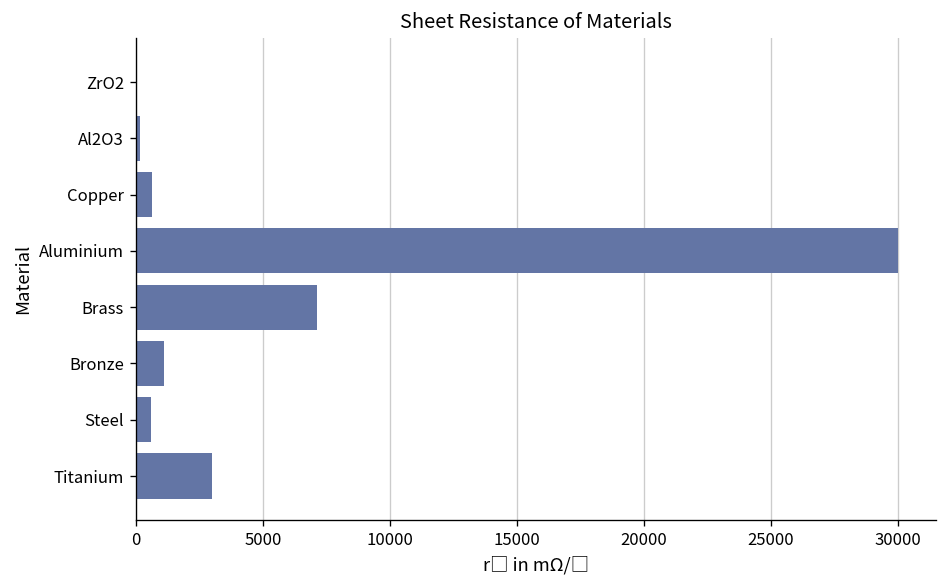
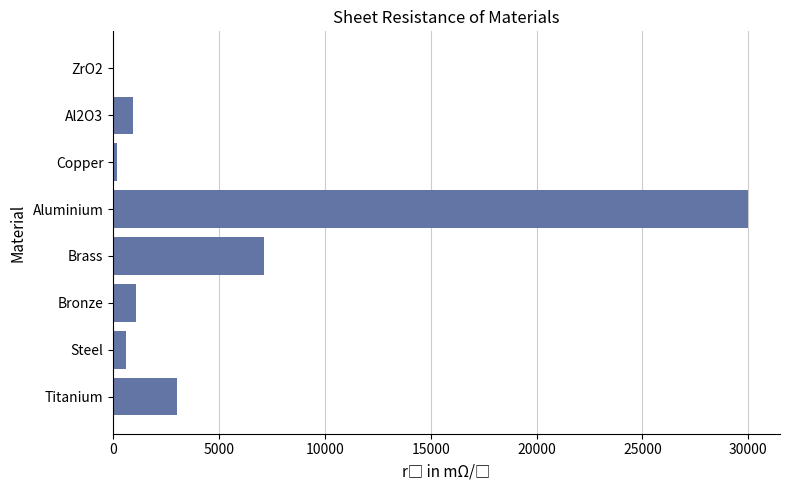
Al2O3: 200 -> 900
Copper: 600 -> 200
